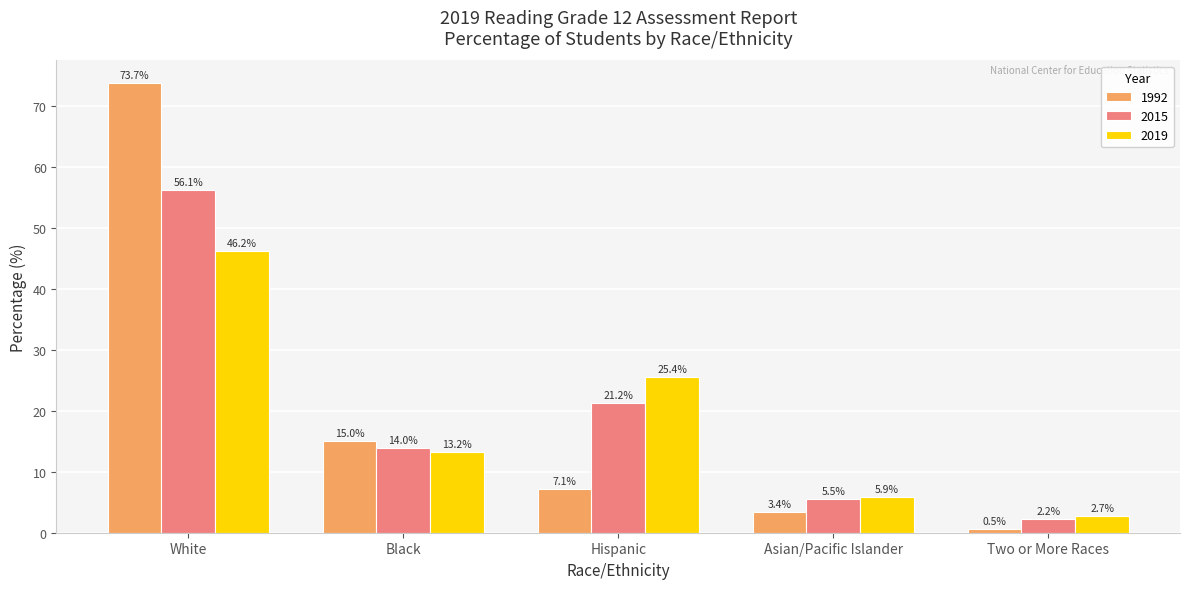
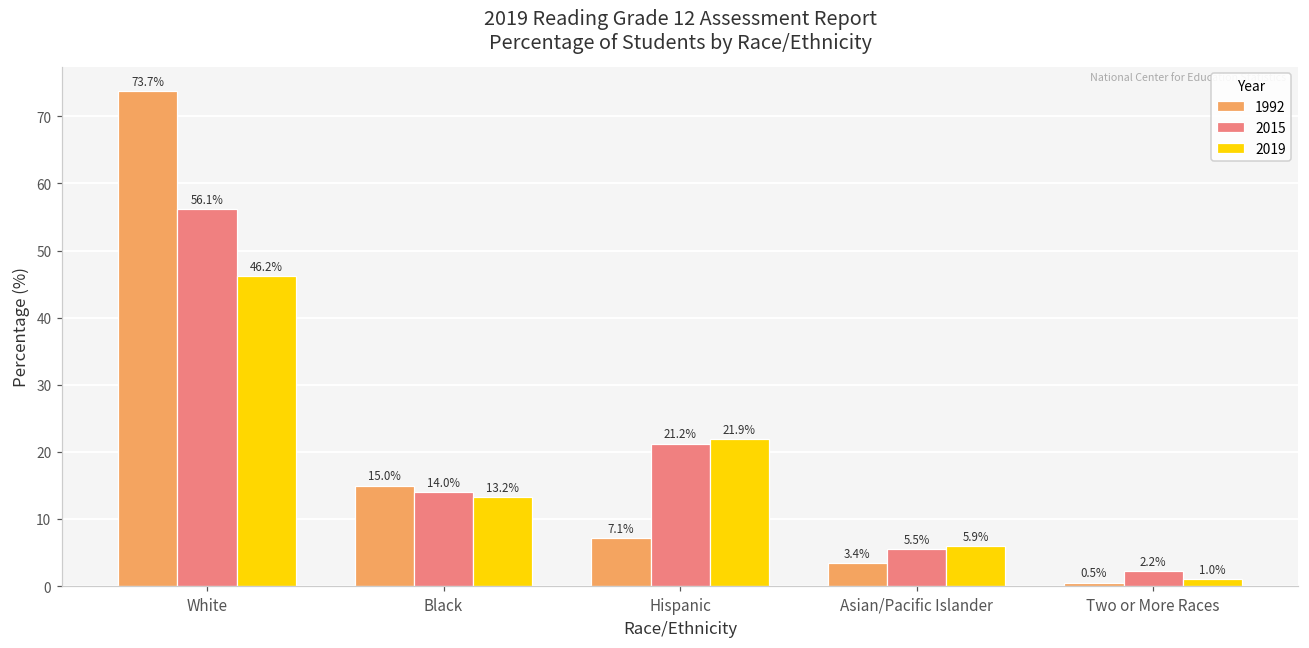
2019, Hispanic: 25.4% -> 21.9%
2019, Two or More Races: 2.7% -> 1.0%
